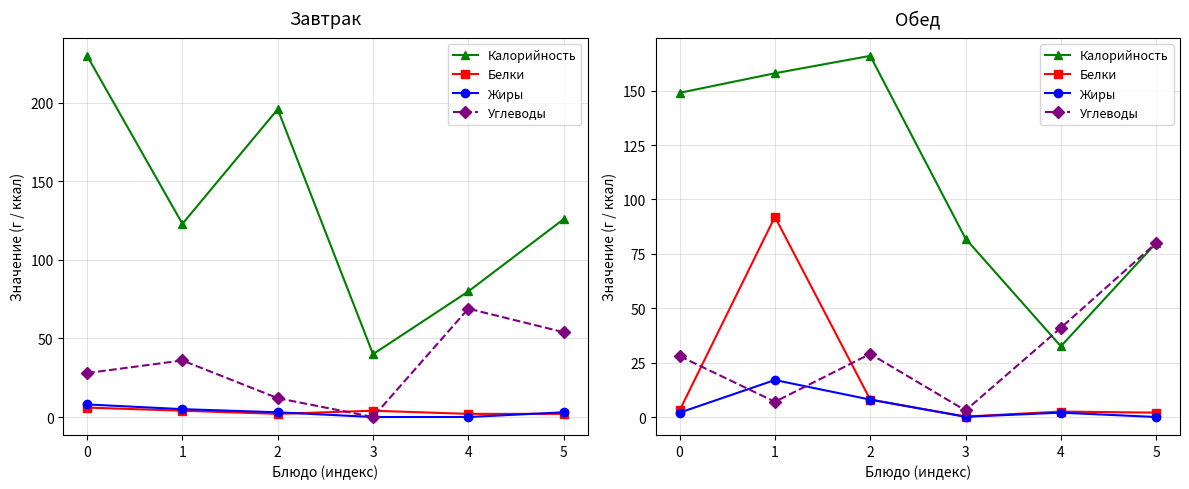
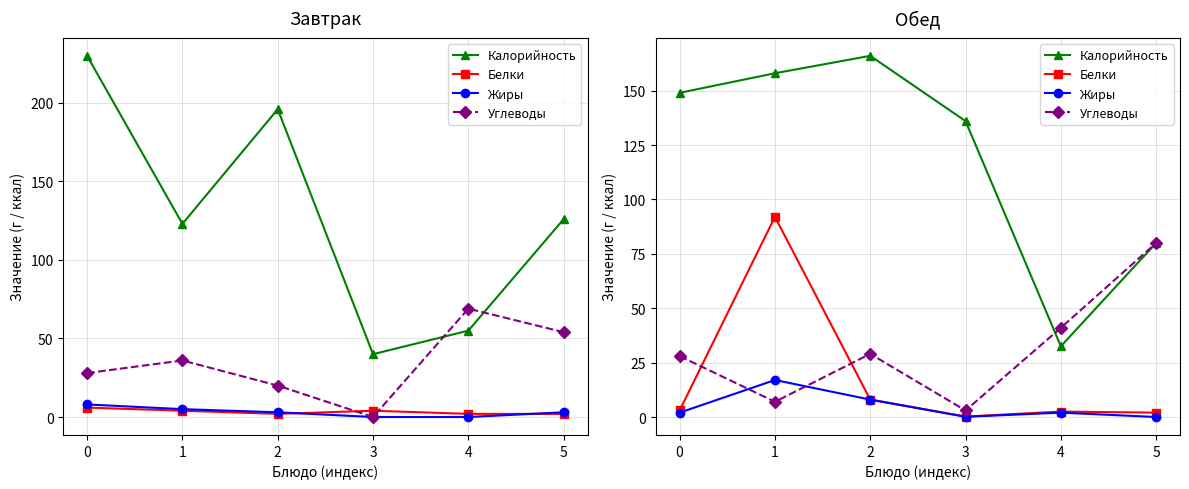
Завтрак, Углеводы, 2: 12 -> 20
Завтрак, Калорийность, 4: 80 -> 55
Обед, Калорийность, 3: 82 -> 136
